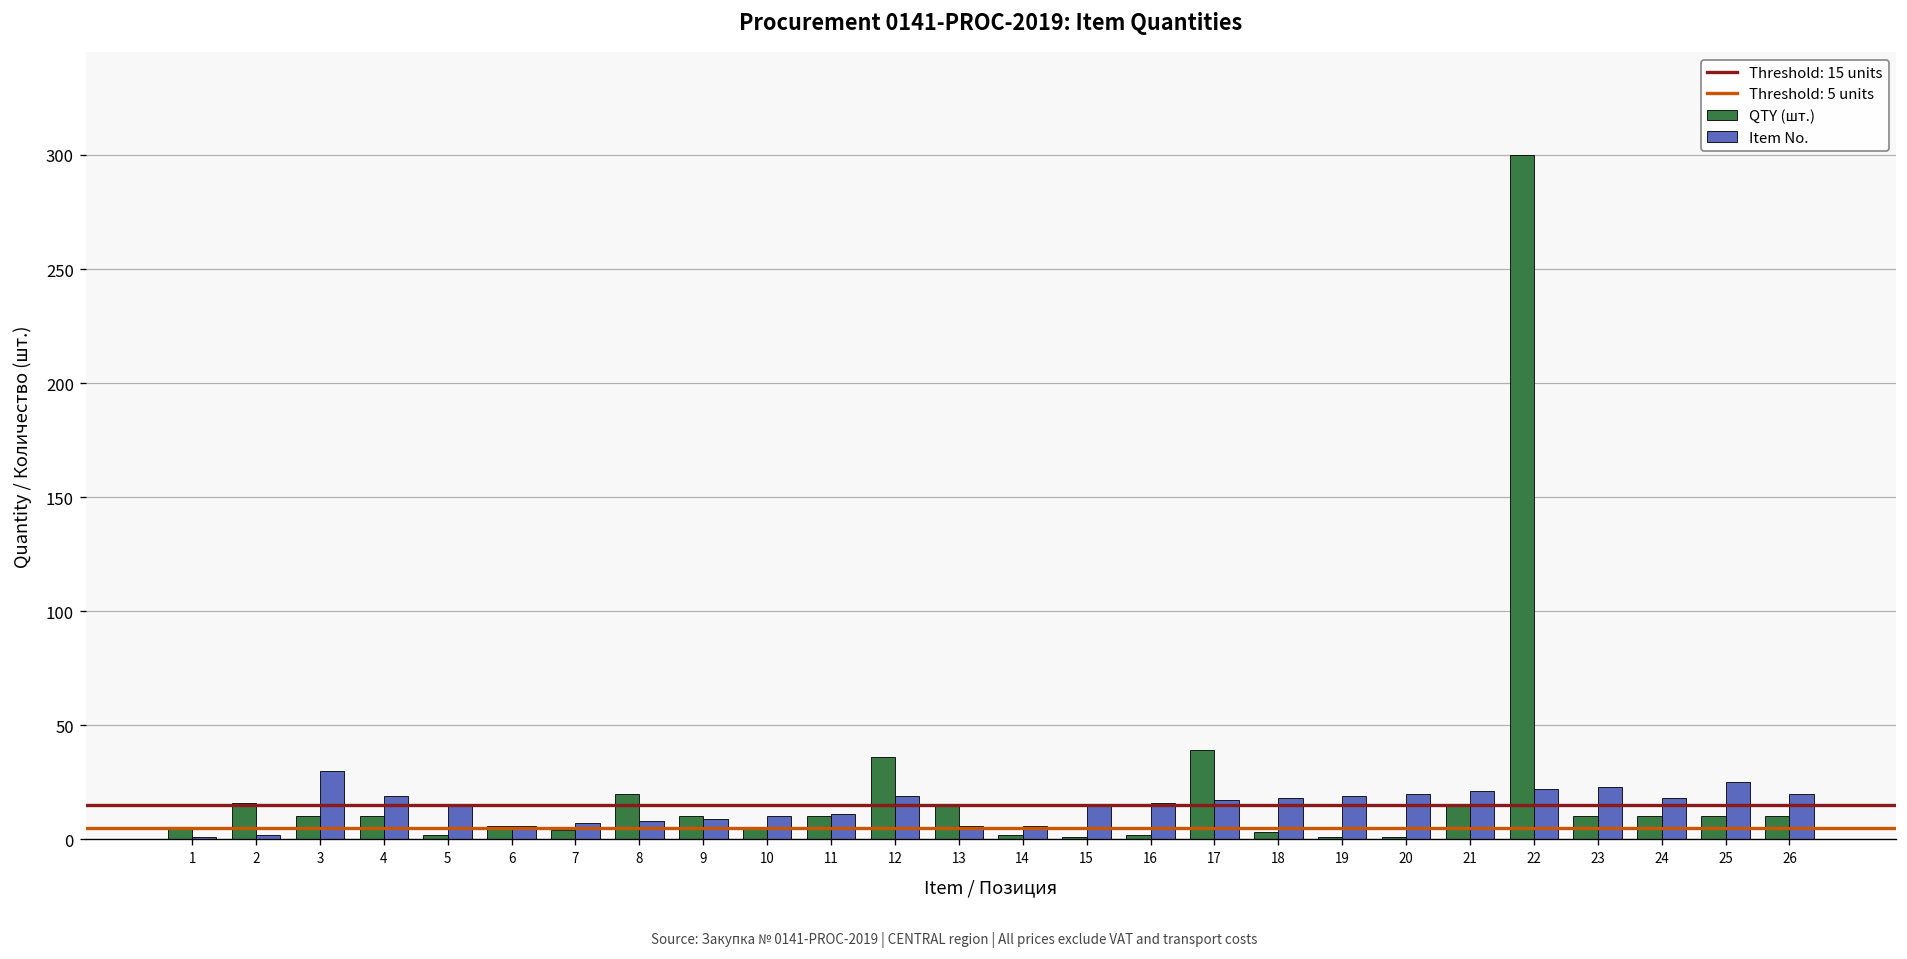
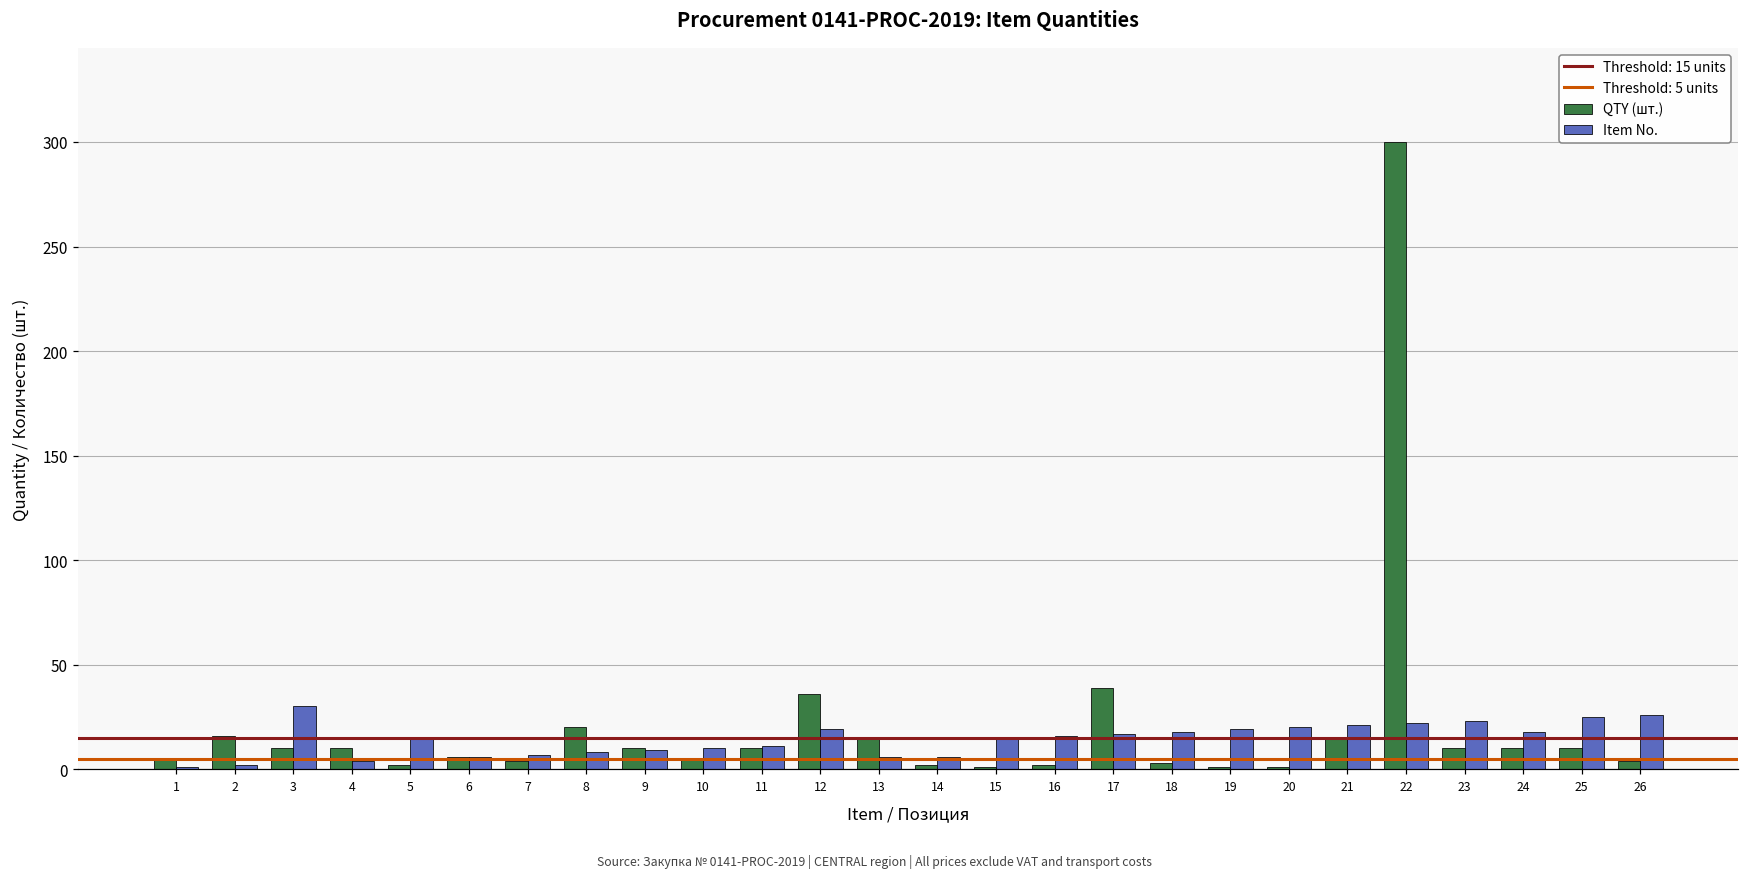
Item No., 4: 19 -> 4
QTY (шт.), 26: 10 -> 4
Item No., 26: 20 -> 26
